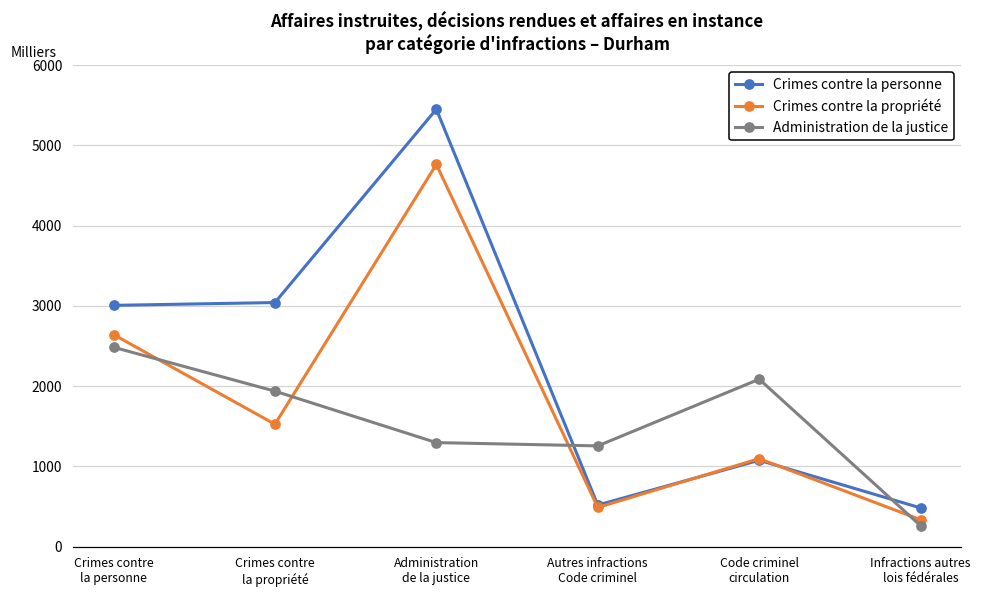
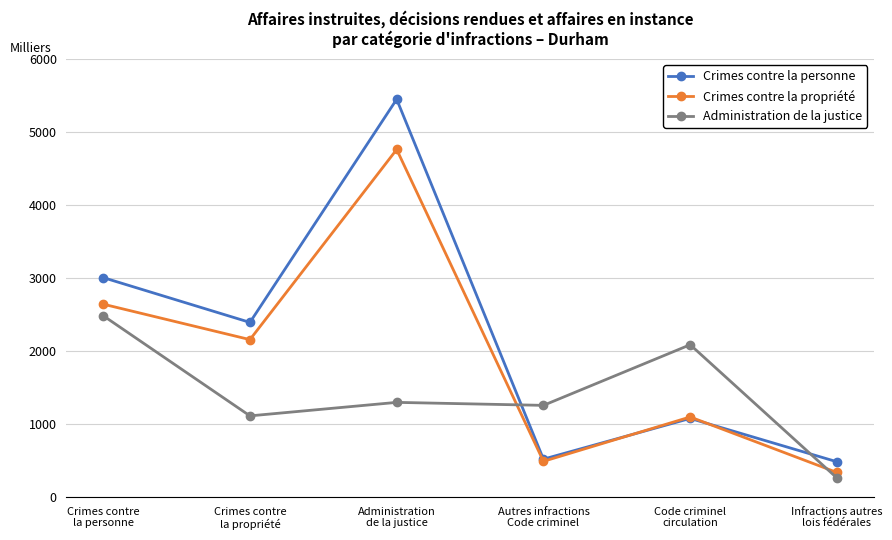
Crimes contre la personne, Crimes contre la propriété: 3000 -> 2400
Crimes contre la propriété, Crimes contre la propriété: 1500 -> 2200
Administration de la justice, Crimes contre la propriété: 1900 -> 1100
